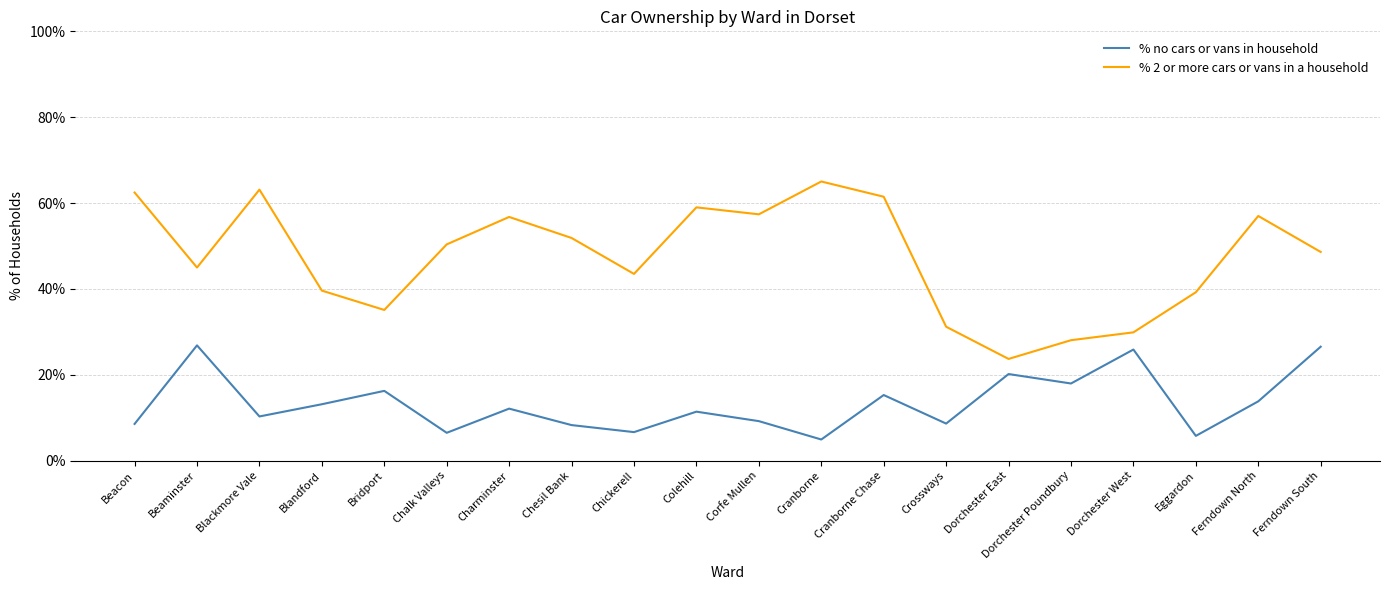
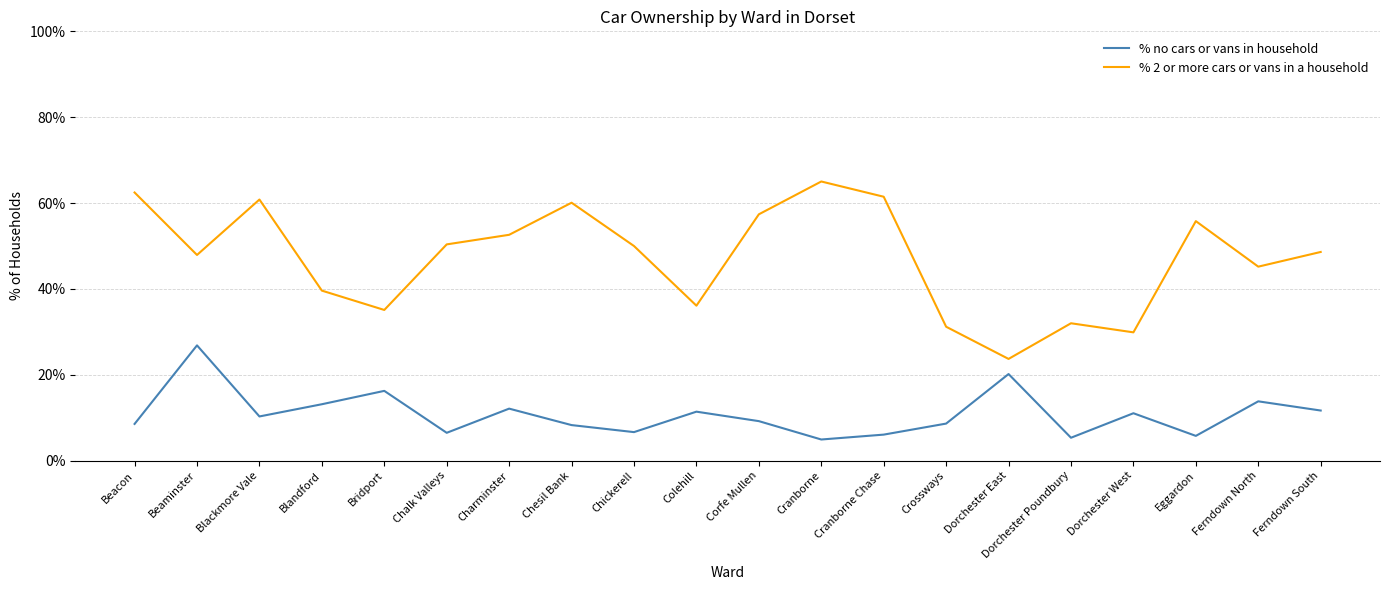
% 2 or more cars or vans in a household, Beaminster: 45% -> 48%
% 2 or more cars or vans in a household, Blackmore Vale: 63% -> 61%
% 2 or more cars or vans in a household, Charminster: 57% -> 53%
% 2 or more cars or vans in a household, Chesil Bank: 52% -> 60%
% 2 or more cars or vans in a household, Chickerell: 43% -> 50%
% 2 or more cars or vans in a household, Colehill: 59% -> 36%
% no cars or vans in household, Cranborne Chase: 15% -> 6%
% no cars or vans in household, Dorchester Poundbury: 18% -> 5%
% 2 or more cars or vans in a household, Dorchester Poundbury: 28% -> 32%
% no cars or vans in household, Dorchester West: 26% -> 11%
% 2 or more cars or vans in a household, Eggardon: 39% -> 56%
% 2 or more cars or vans in a household, Ferndown North: 57% -> 45%
% no cars or vans in household, Ferndown South: 27% -> 12%
